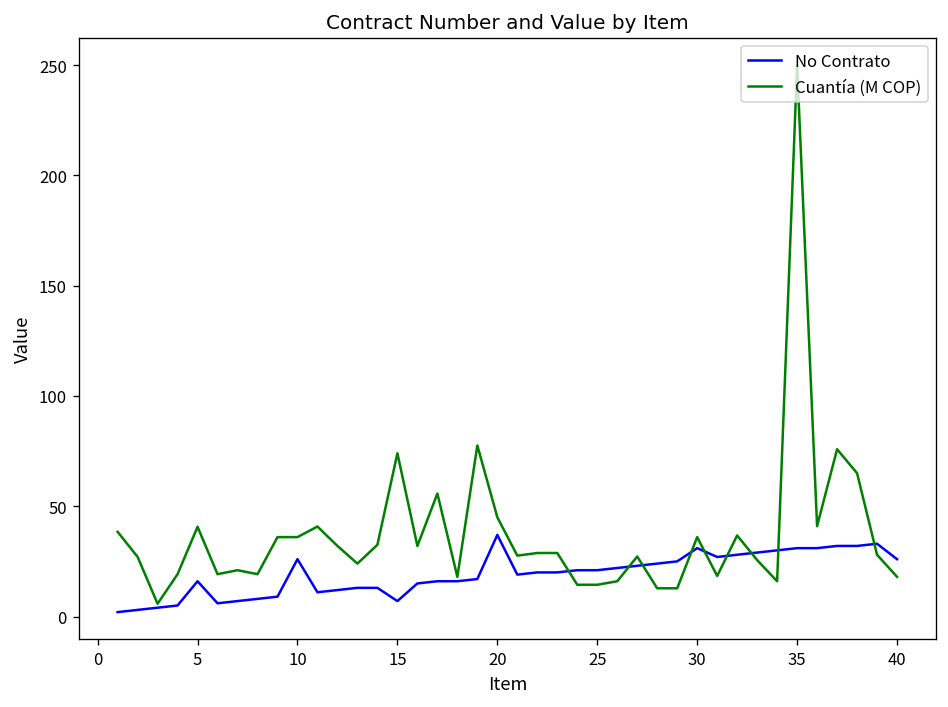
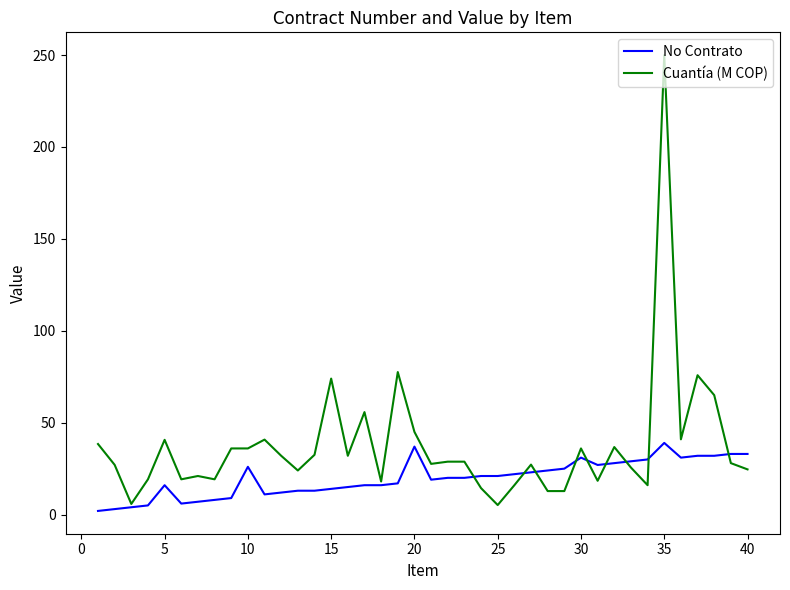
No Contrato, 15: 7 -> 14
Cuantía (M COP), 25: 14 -> 5
No Contrato, 35: 31 -> 39
No Contrato, 40: 26 -> 33
Cuantía (M COP), 40: 18 -> 25
